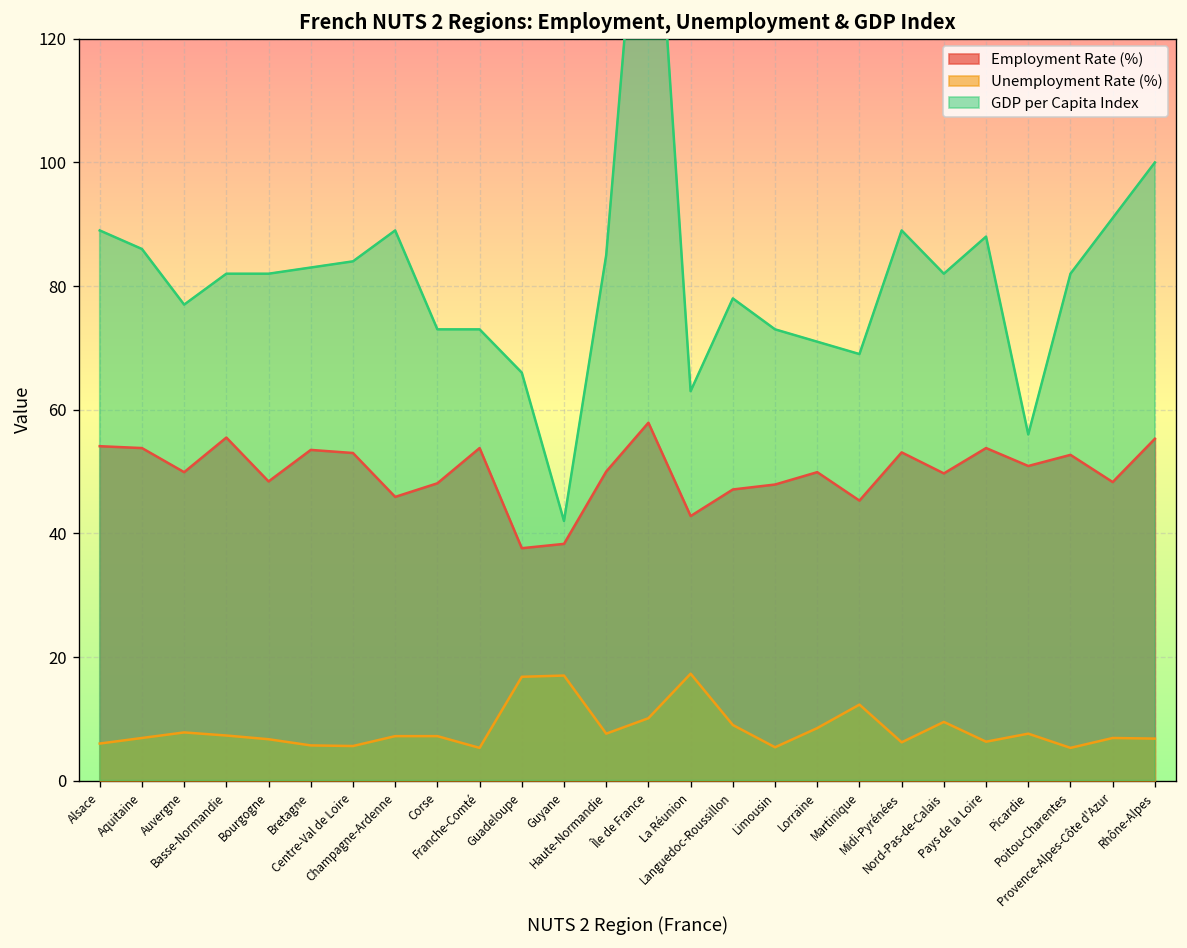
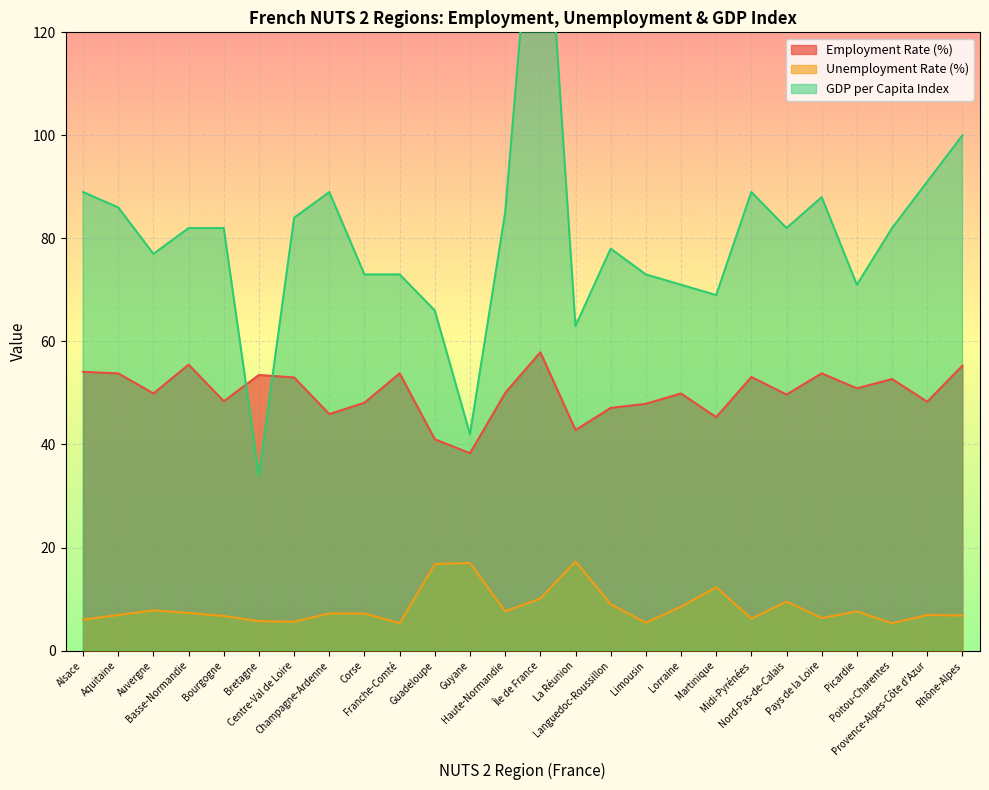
GDP per Capita Index, Bretagne: 83 -> 34
Employment Rate (%), Guadeloupe: 38 -> 41
GDP per Capita Index, Picardie: 56 -> 71
